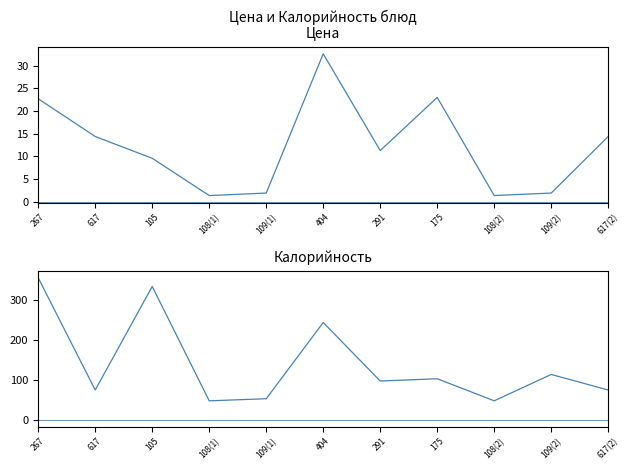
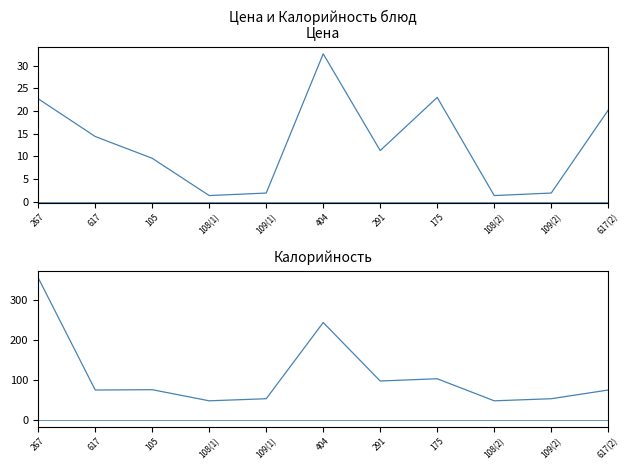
Цена и Калорийность блюд Цена, 617(2): 14 -> 20
Калорийность, 105: 330 -> 70
Калорийность, 109(2): 110 -> 50
